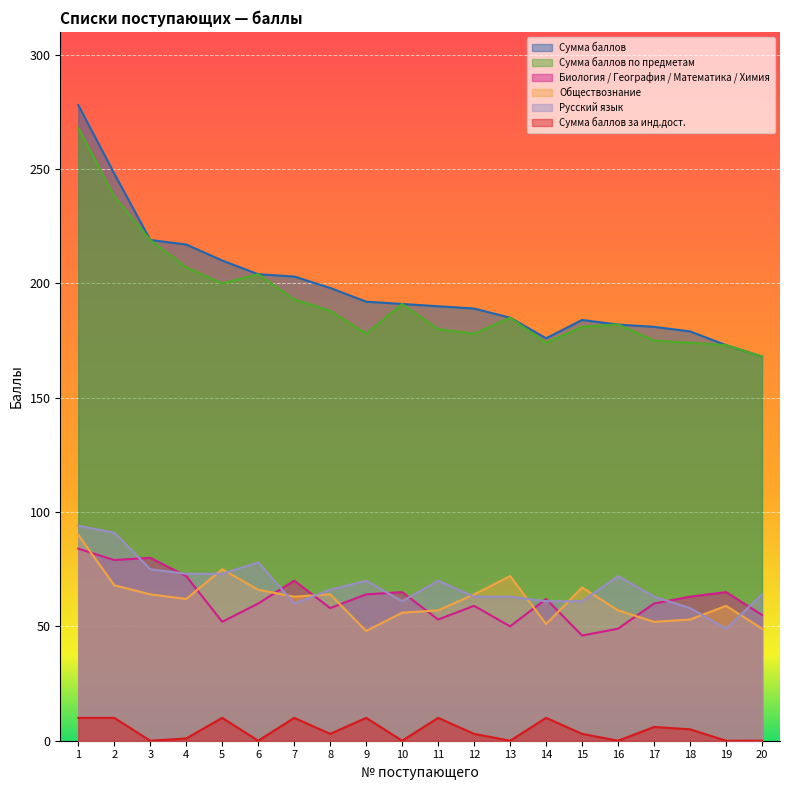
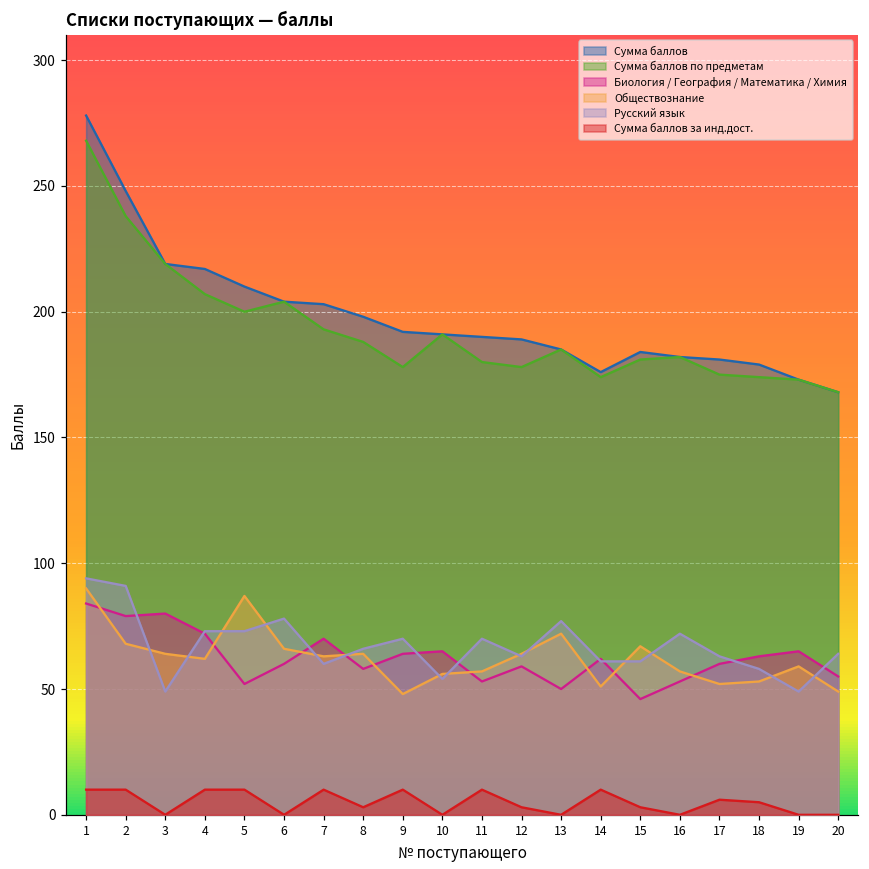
Русский язык, 3: 75 -> 49
Сумма баллов за инд.дост., 4: 1 -> 10
Обществознание, 5: 75 -> 87
Русский язык, 10: 61 -> 54
Русский язык, 13: 63 -> 77
Биология / География / Математика / Химия, 16: 49 -> 53
